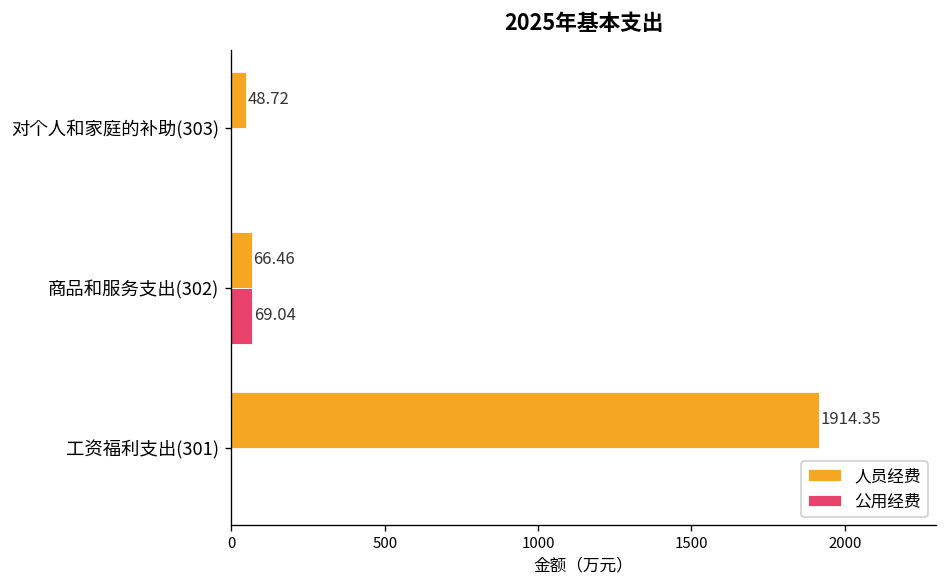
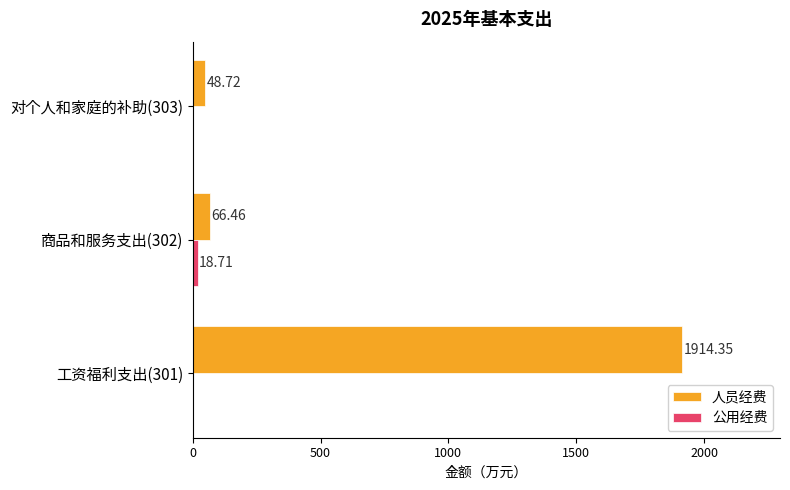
公用经费, 商品和服务支出(302): 69.04 -> 18.71
